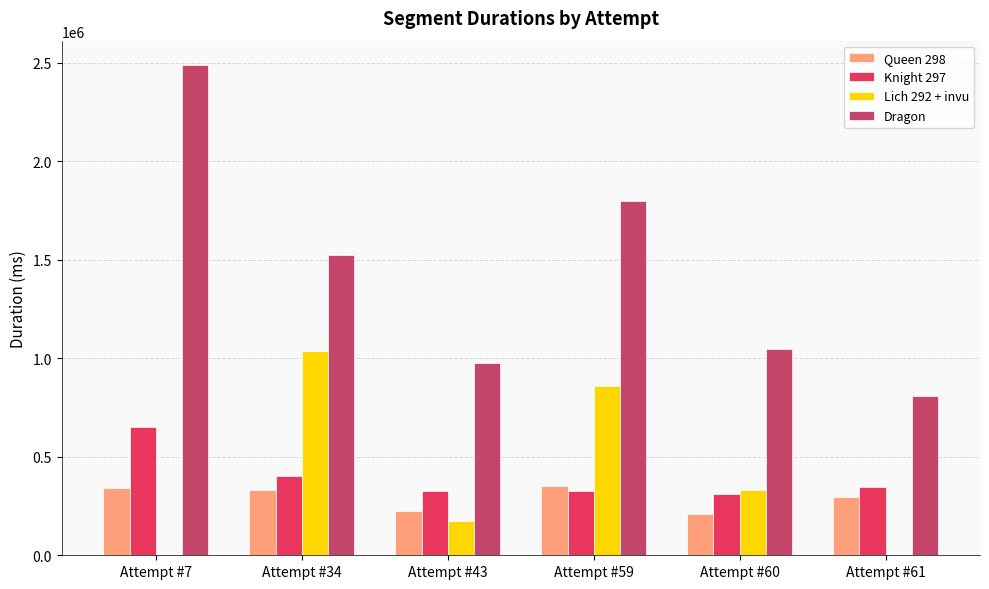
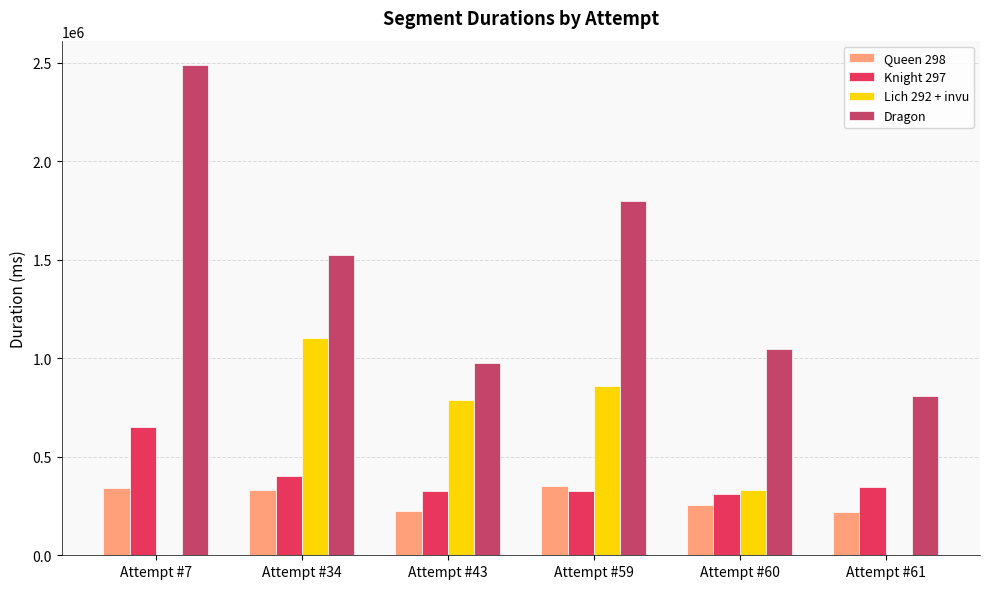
Lich 292 + invu, Attempt #34: 1030000 -> 1100000
Lich 292 + invu, Attempt #43: 180000 -> 790000
Queen 298, Attempt #60: 210000 -> 250000
Queen 298, Attempt #61: 300000 -> 220000
